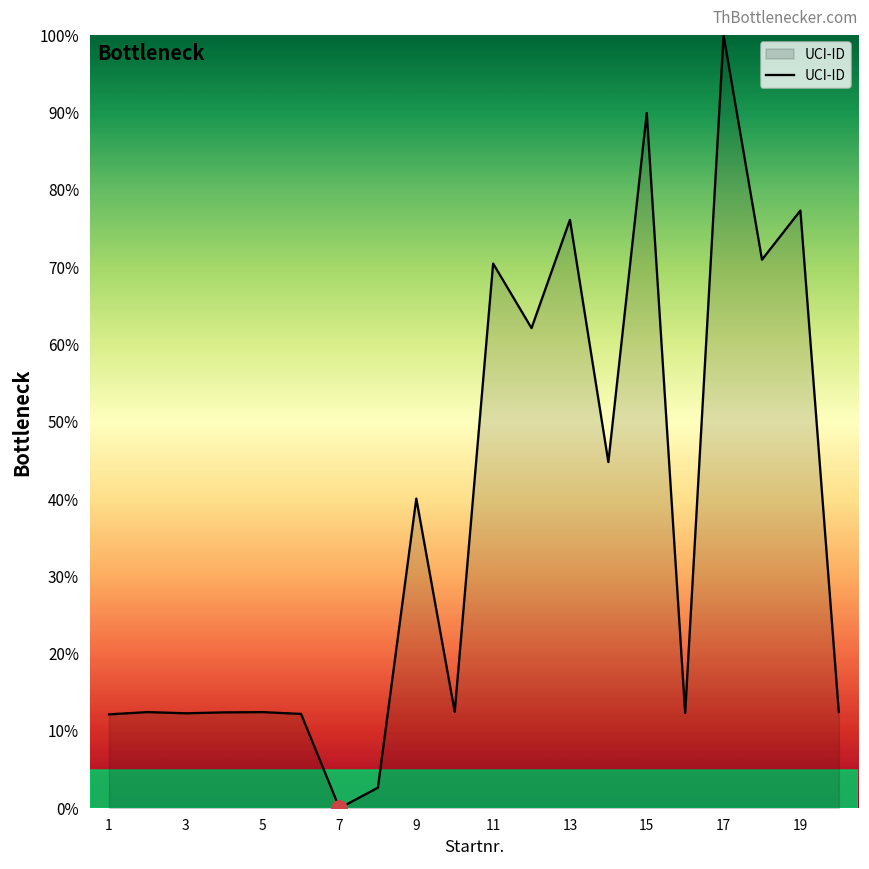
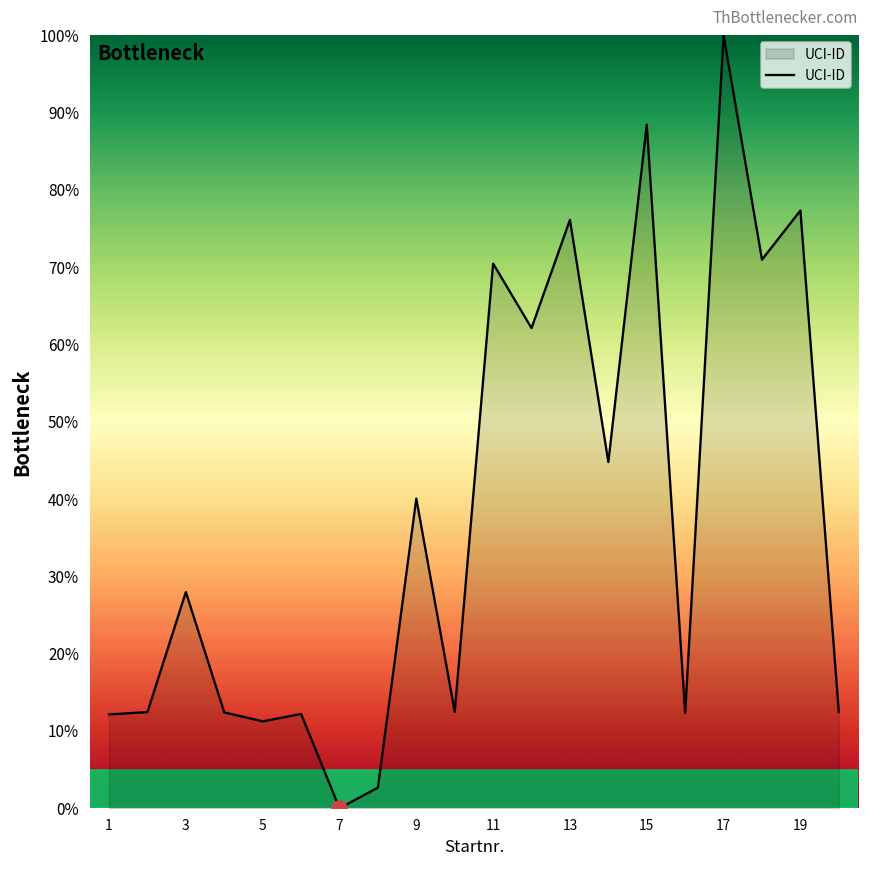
UCI-ID, 3: 12% -> 28%
UCI-ID, 5: 12% -> 11%
UCI-ID, 15: 90% -> 88%
